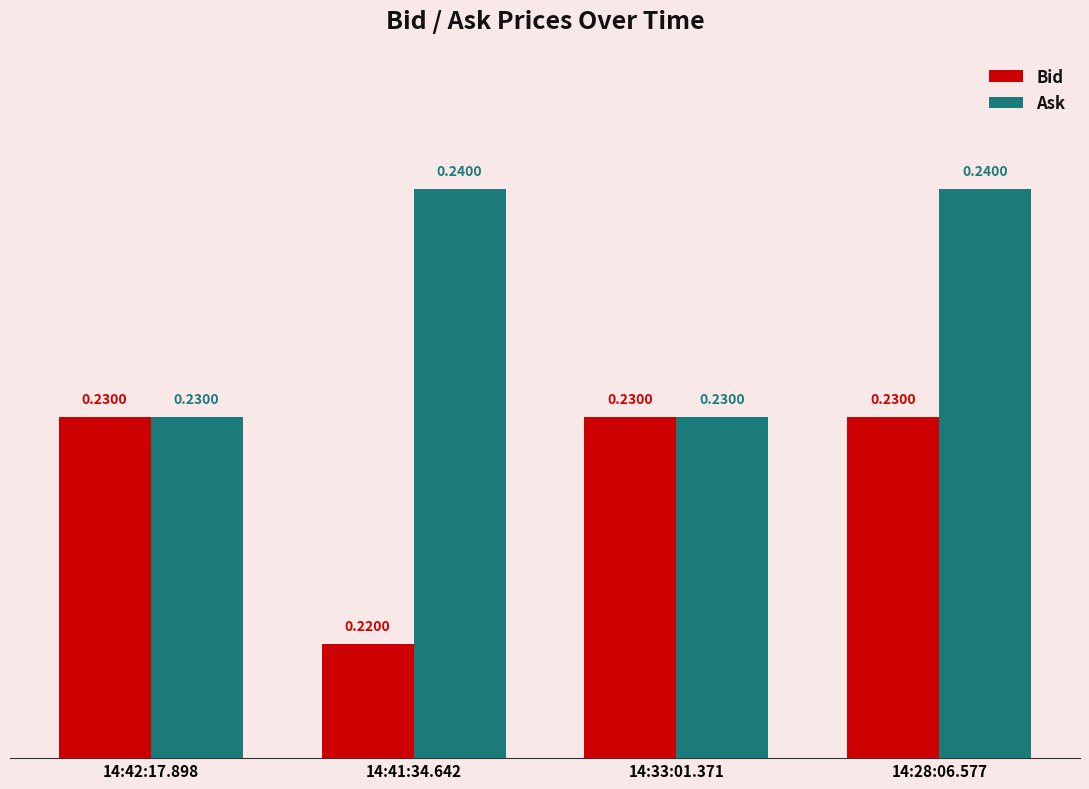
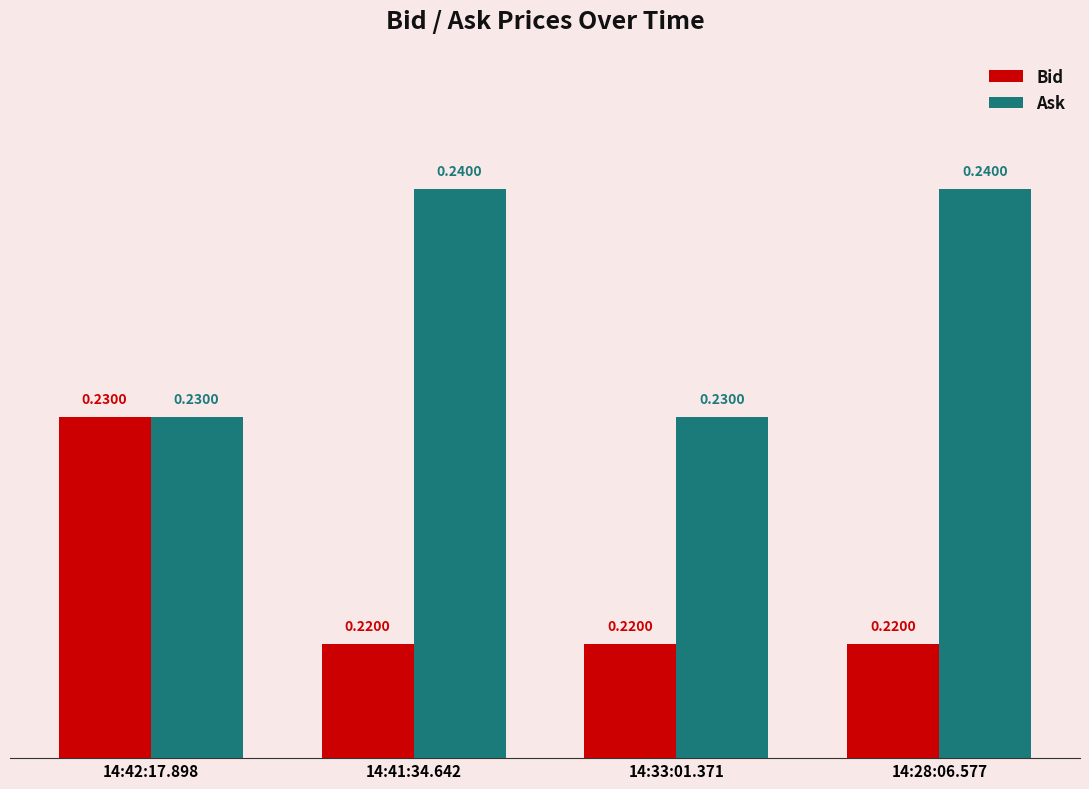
Bid, 14:33:01.371: 0.2300 -> 0.2200
Bid, 14:28:06.577: 0.2300 -> 0.2200
